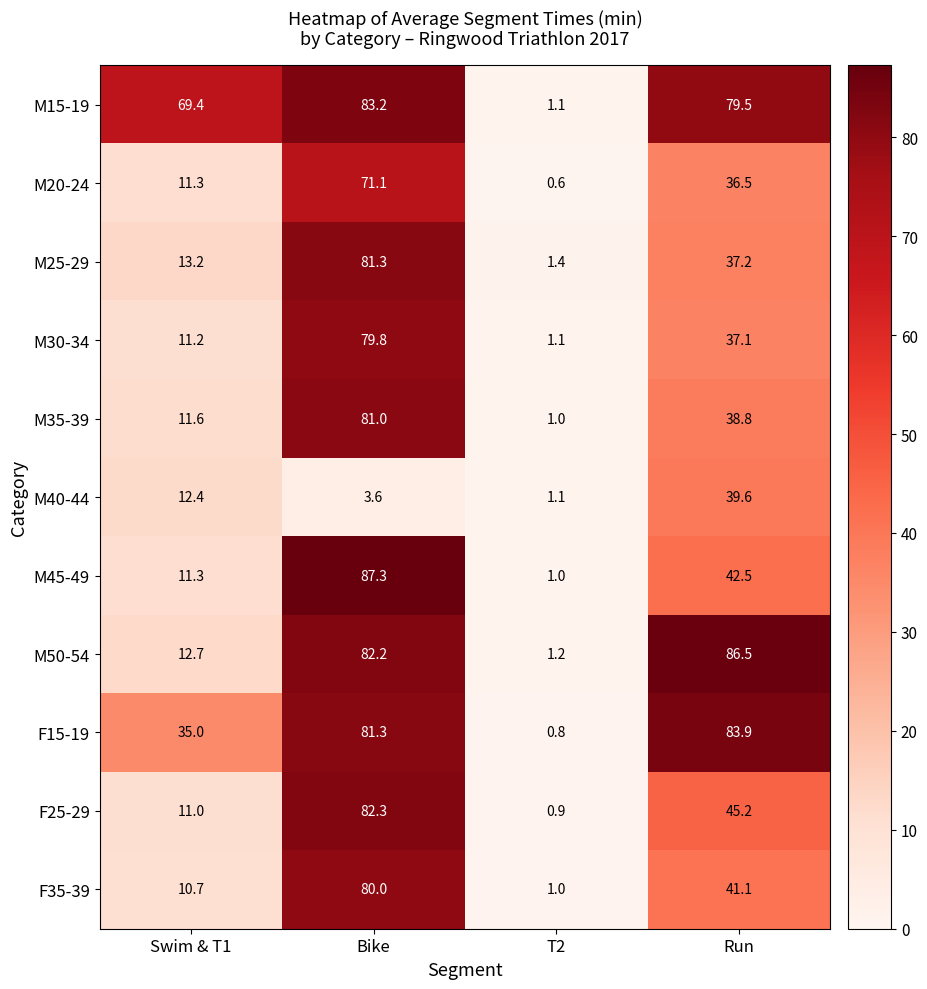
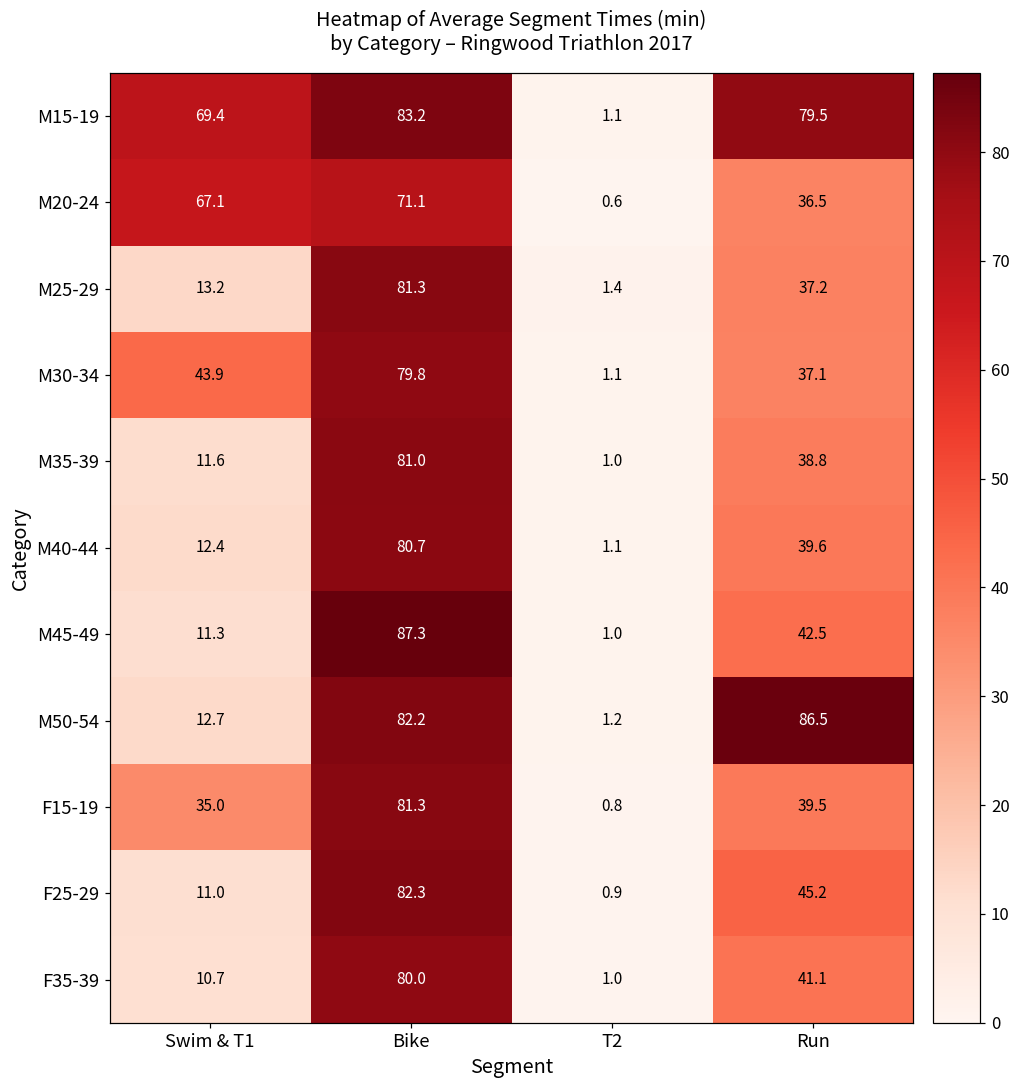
M20-24, Swim & T1: 11.3 -> 67.1
M30-34, Swim & T1: 11.2 -> 43.9
M40-44, Bike: 3.6 -> 80.7
F15-19, Run: 83.9 -> 39.5
